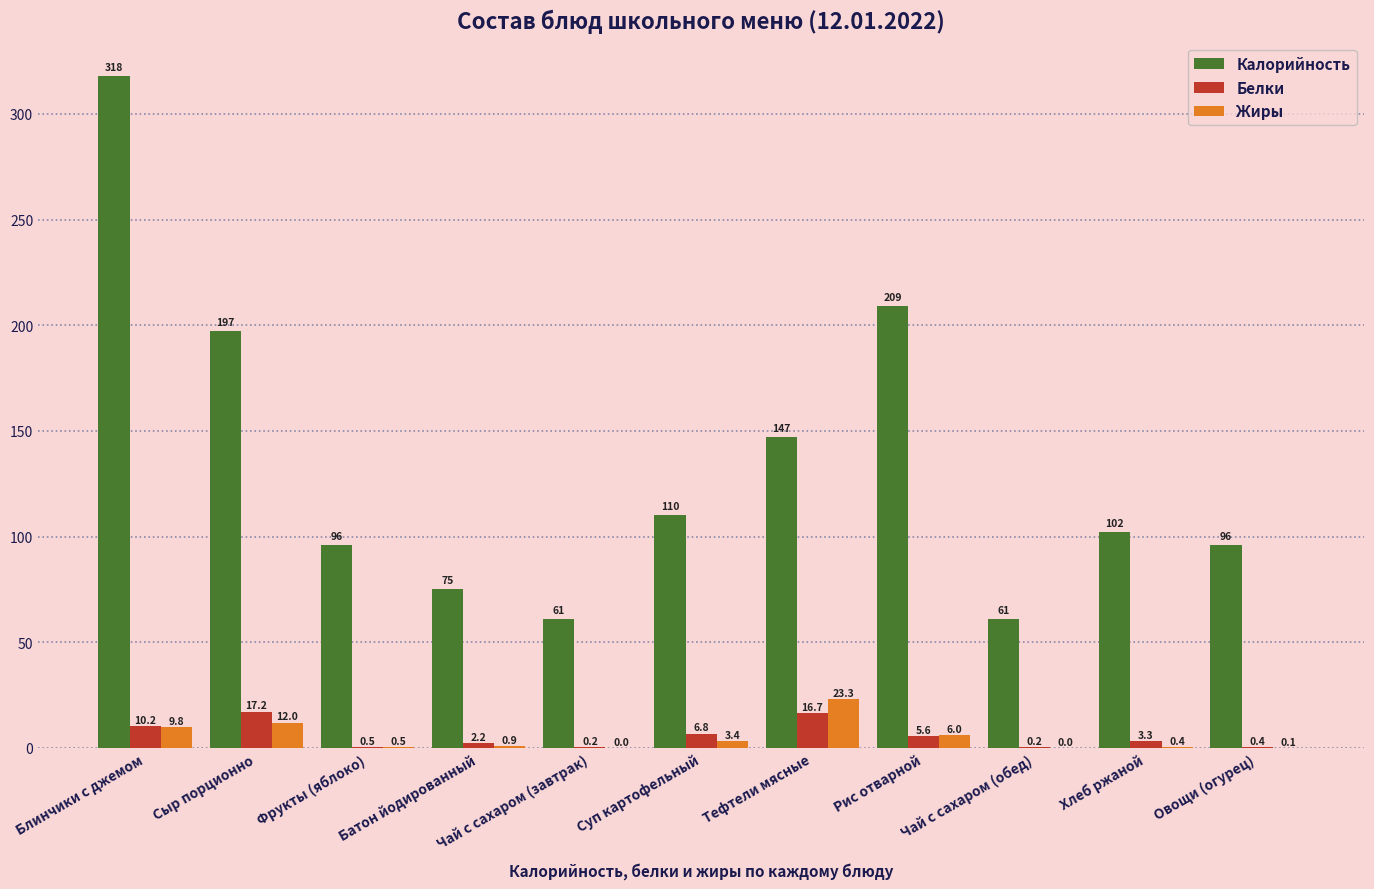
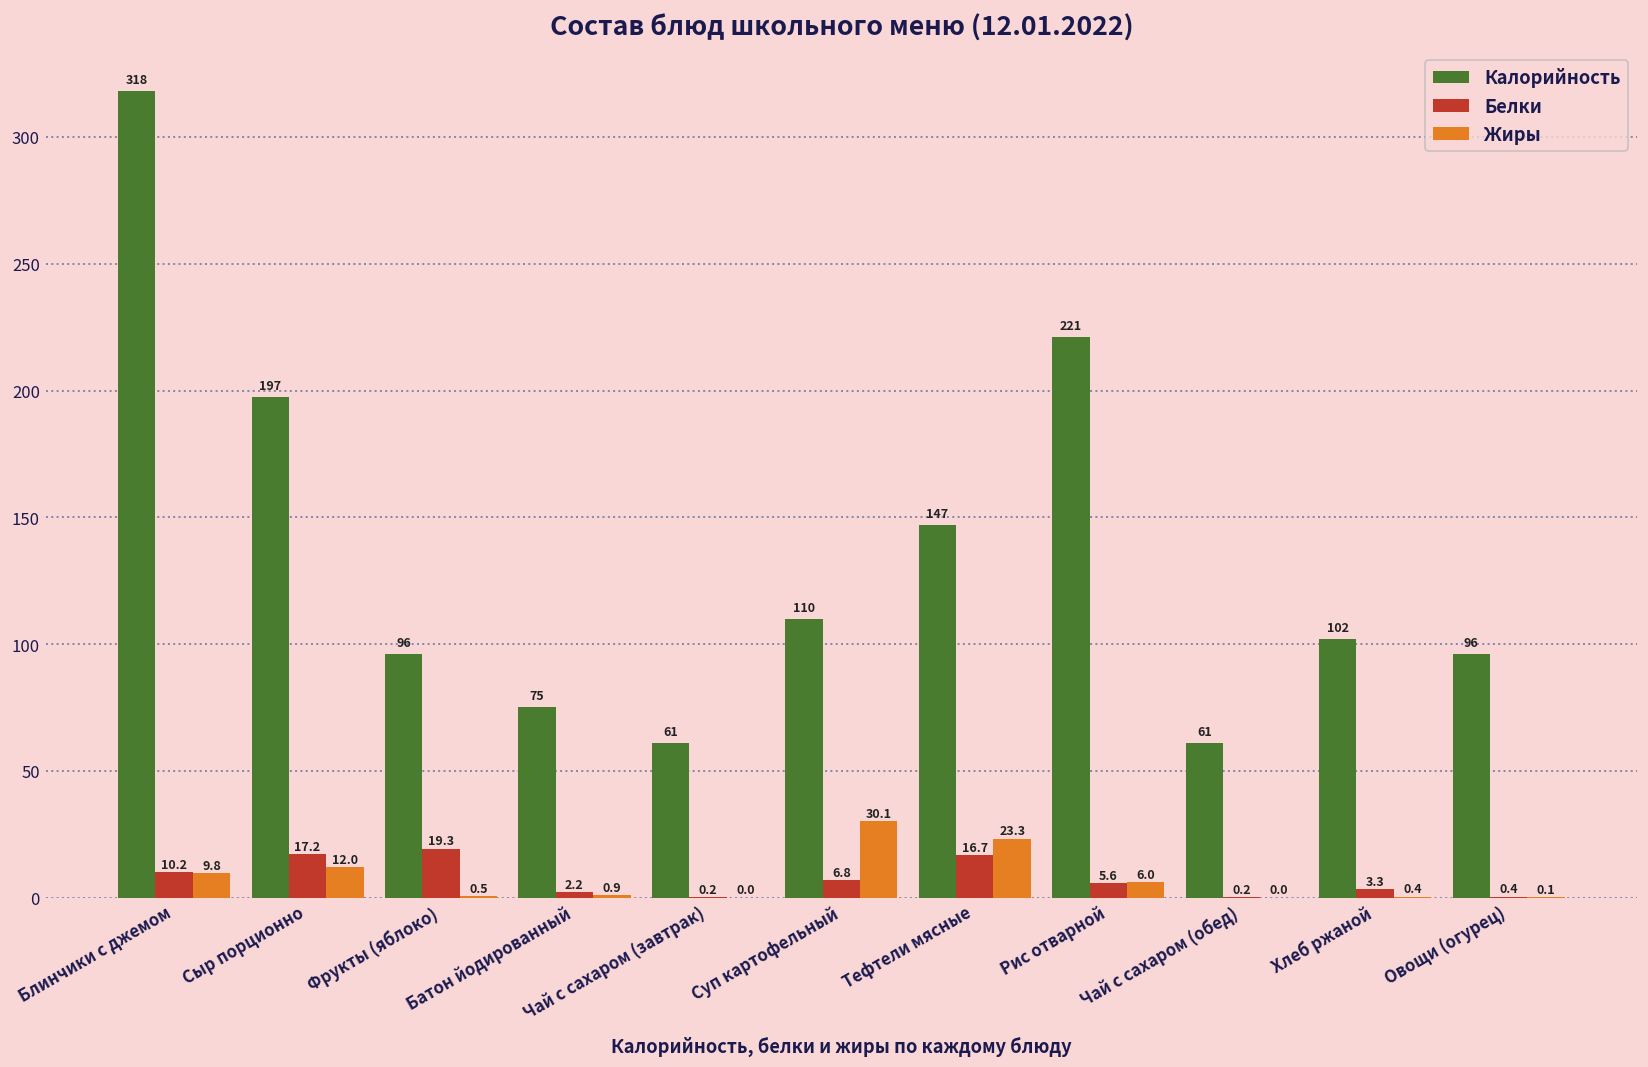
Белки, Фрукты (яблоко): 0.5 -> 19.3
Жиры, Суп картофельный: 3.4 -> 30.1
Калорийность, Рис отварной: 209 -> 221
